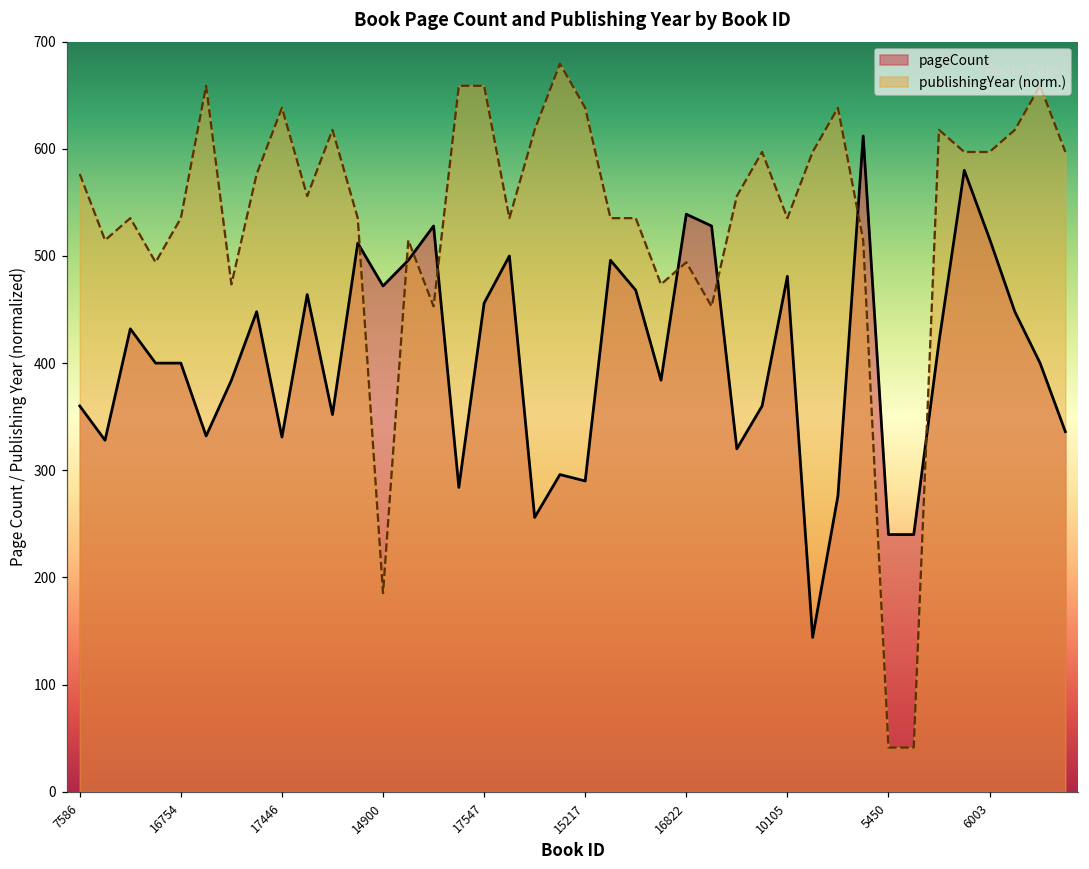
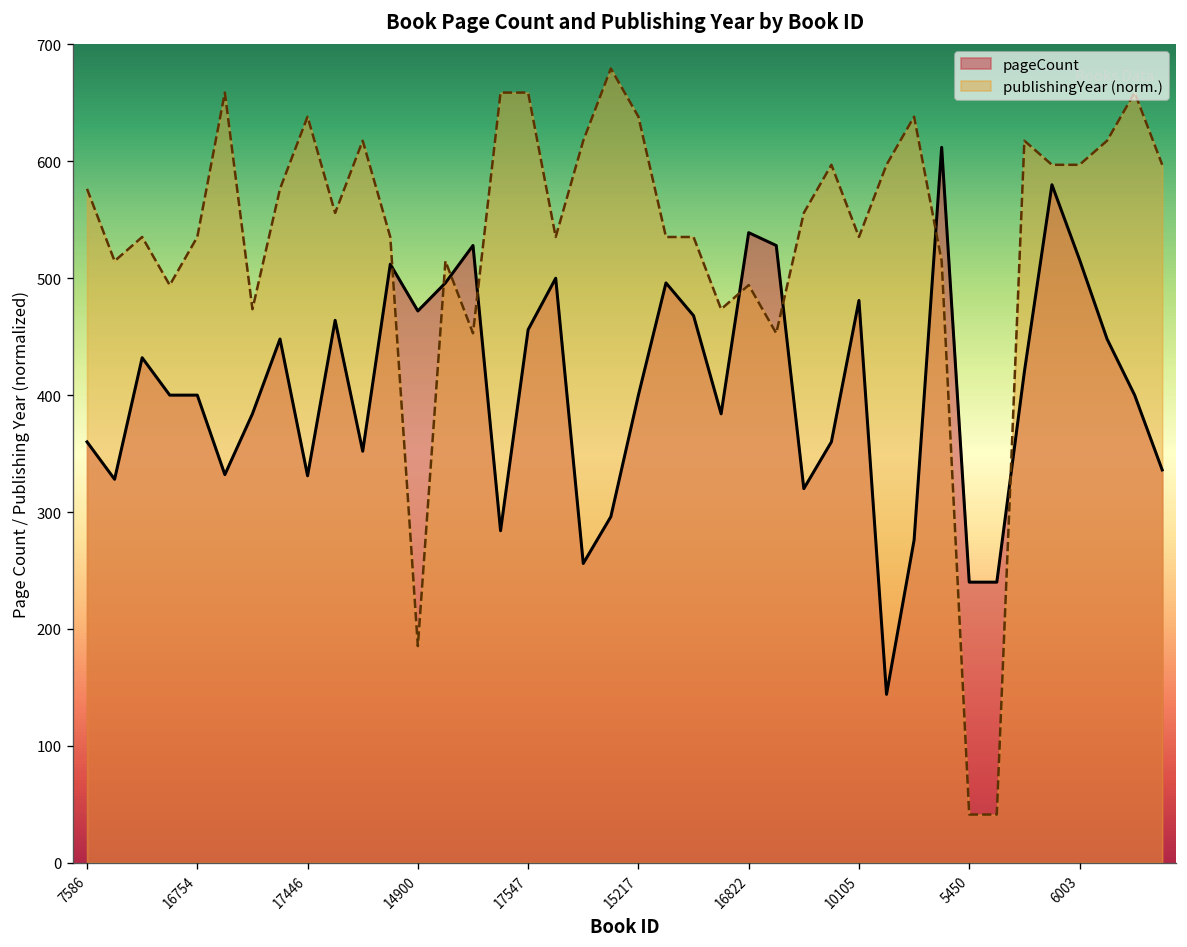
pageCount, 15217: 290 -> 400
